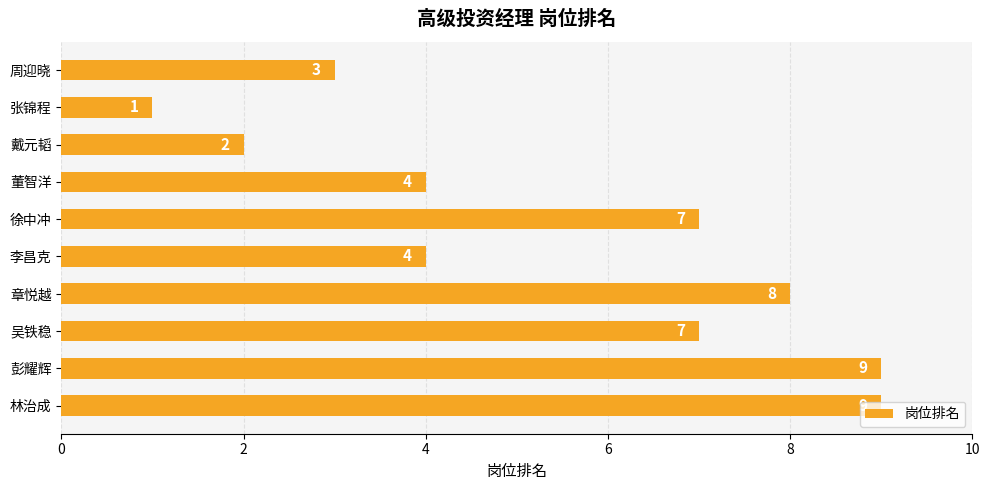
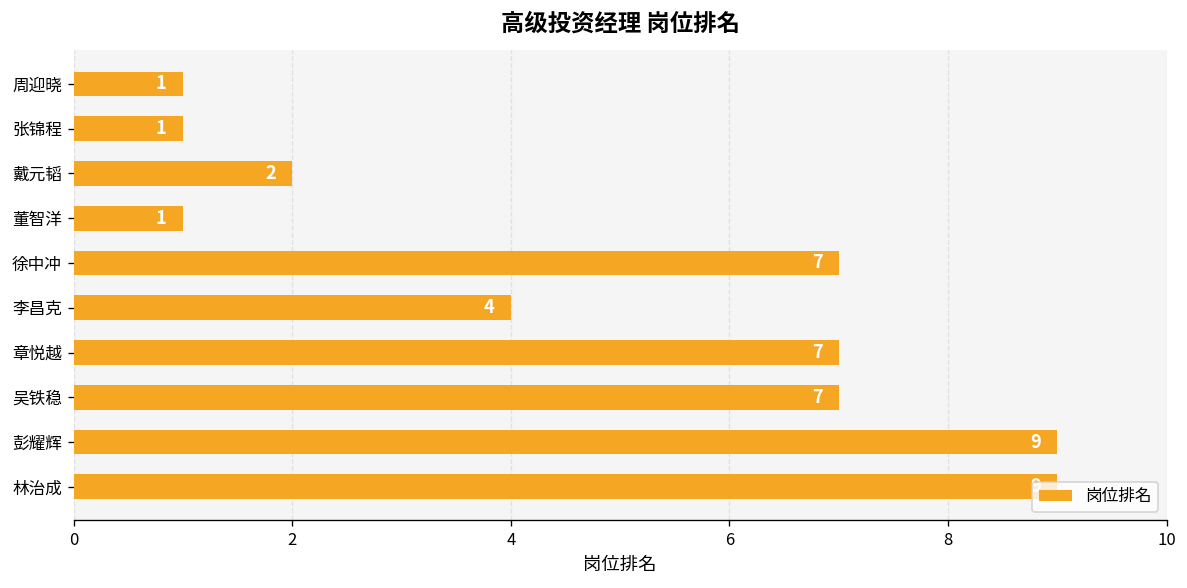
周迎晓: 3 -> 1
董智洋: 4 -> 1
章悦越: 8 -> 7
